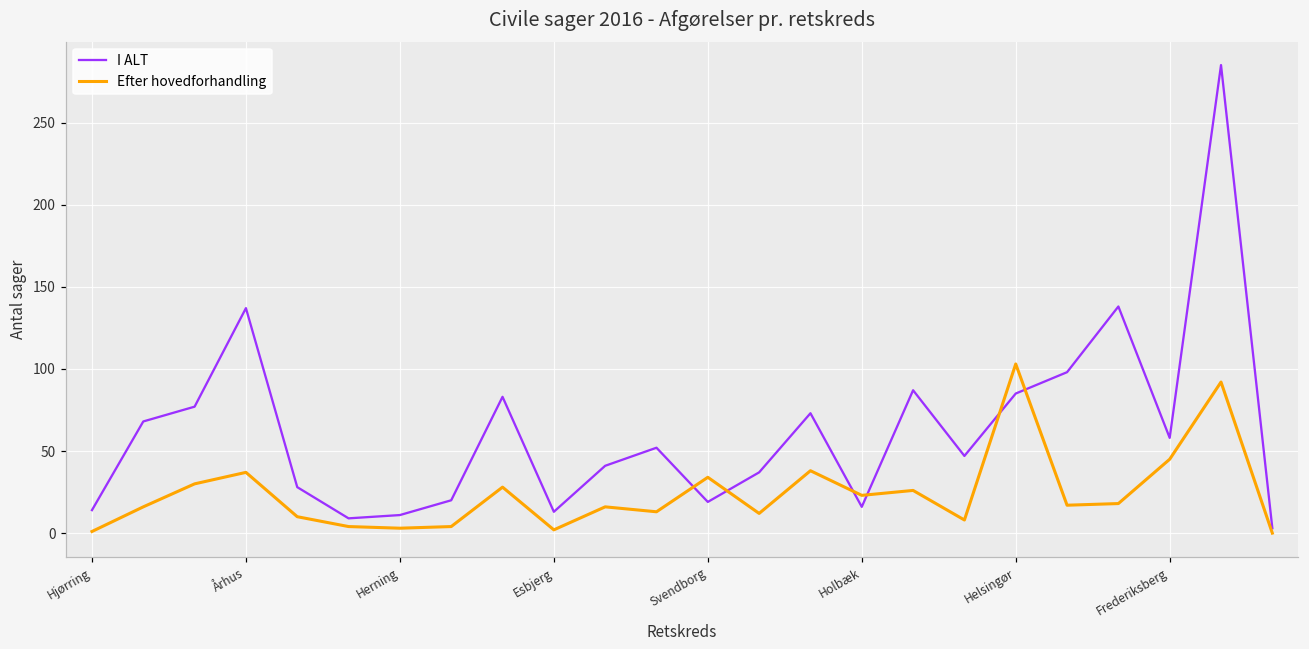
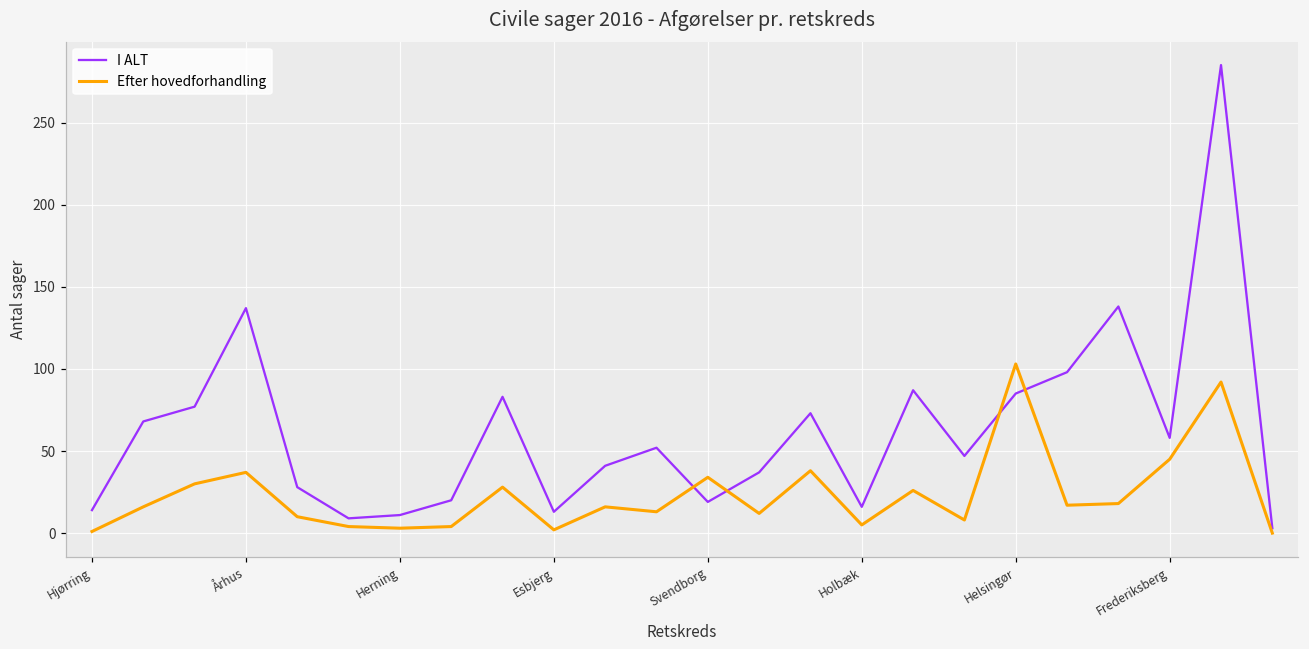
Efter hovedforhandling, Holbæk: 23 -> 5
